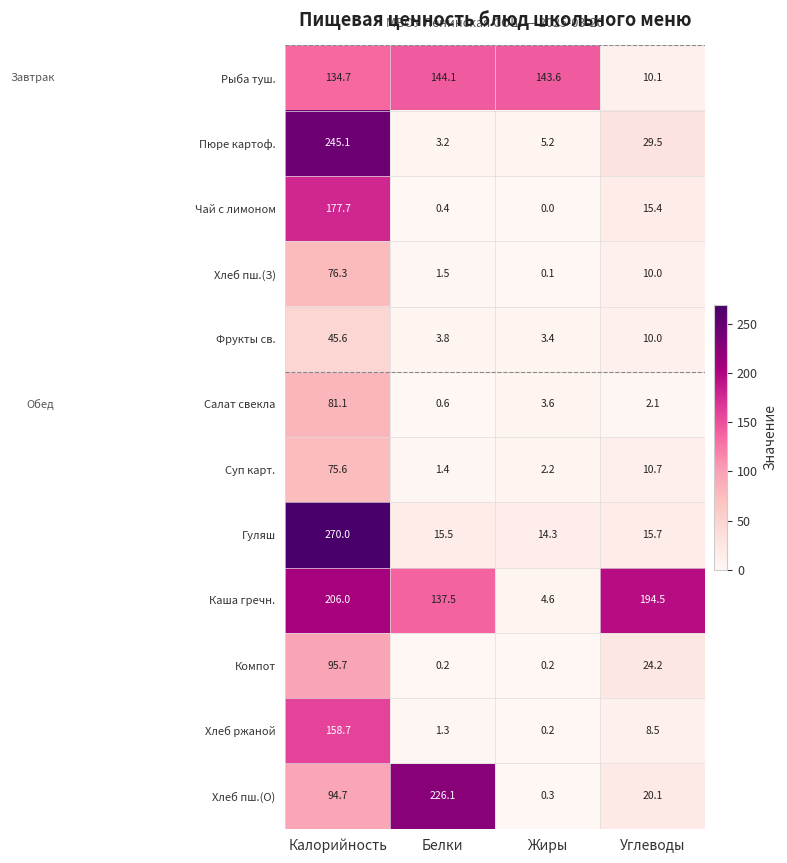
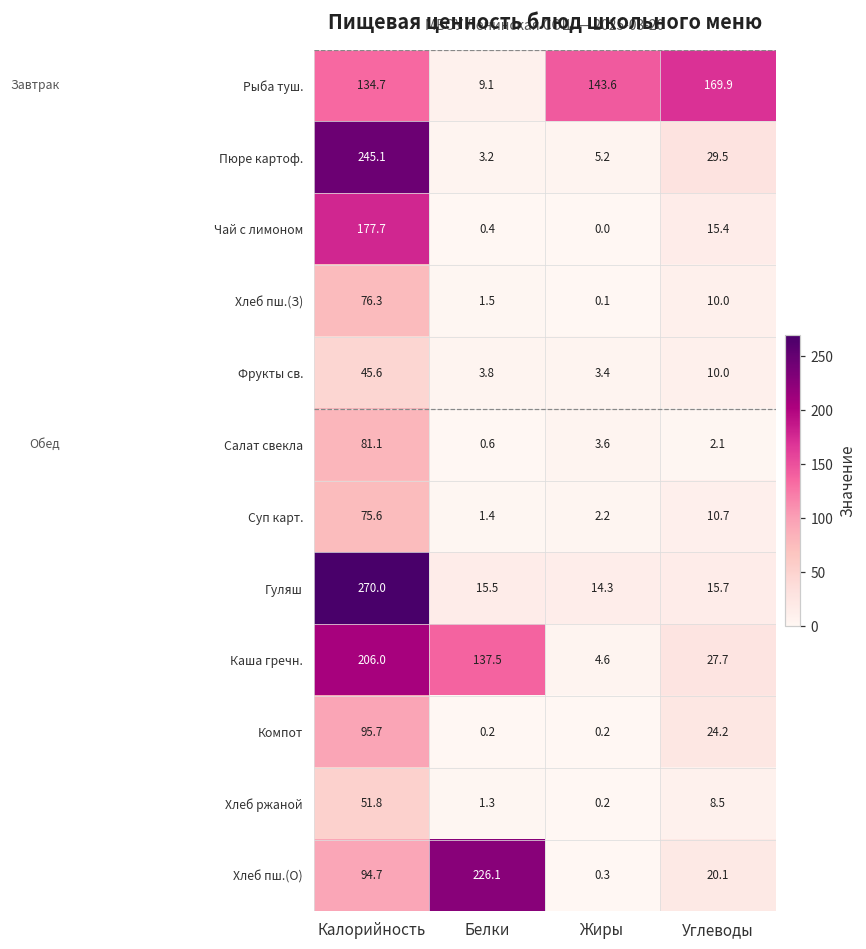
Рыба туш., Белки: 144.1 -> 9.1
Рыба туш., Углеводы: 10.1 -> 169.9
Каша гречн., Углеводы: 194.5 -> 27.7
Хлеб ржаной, Калорийность: 158.7 -> 51.8
